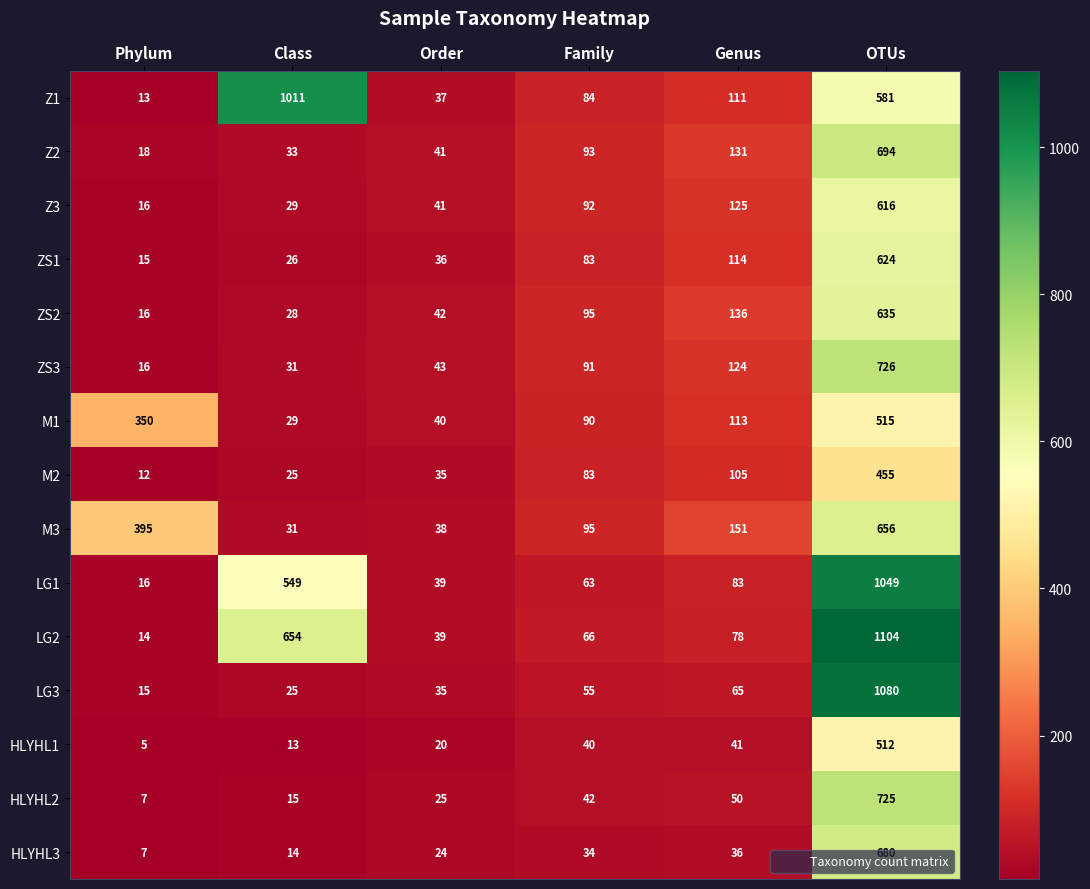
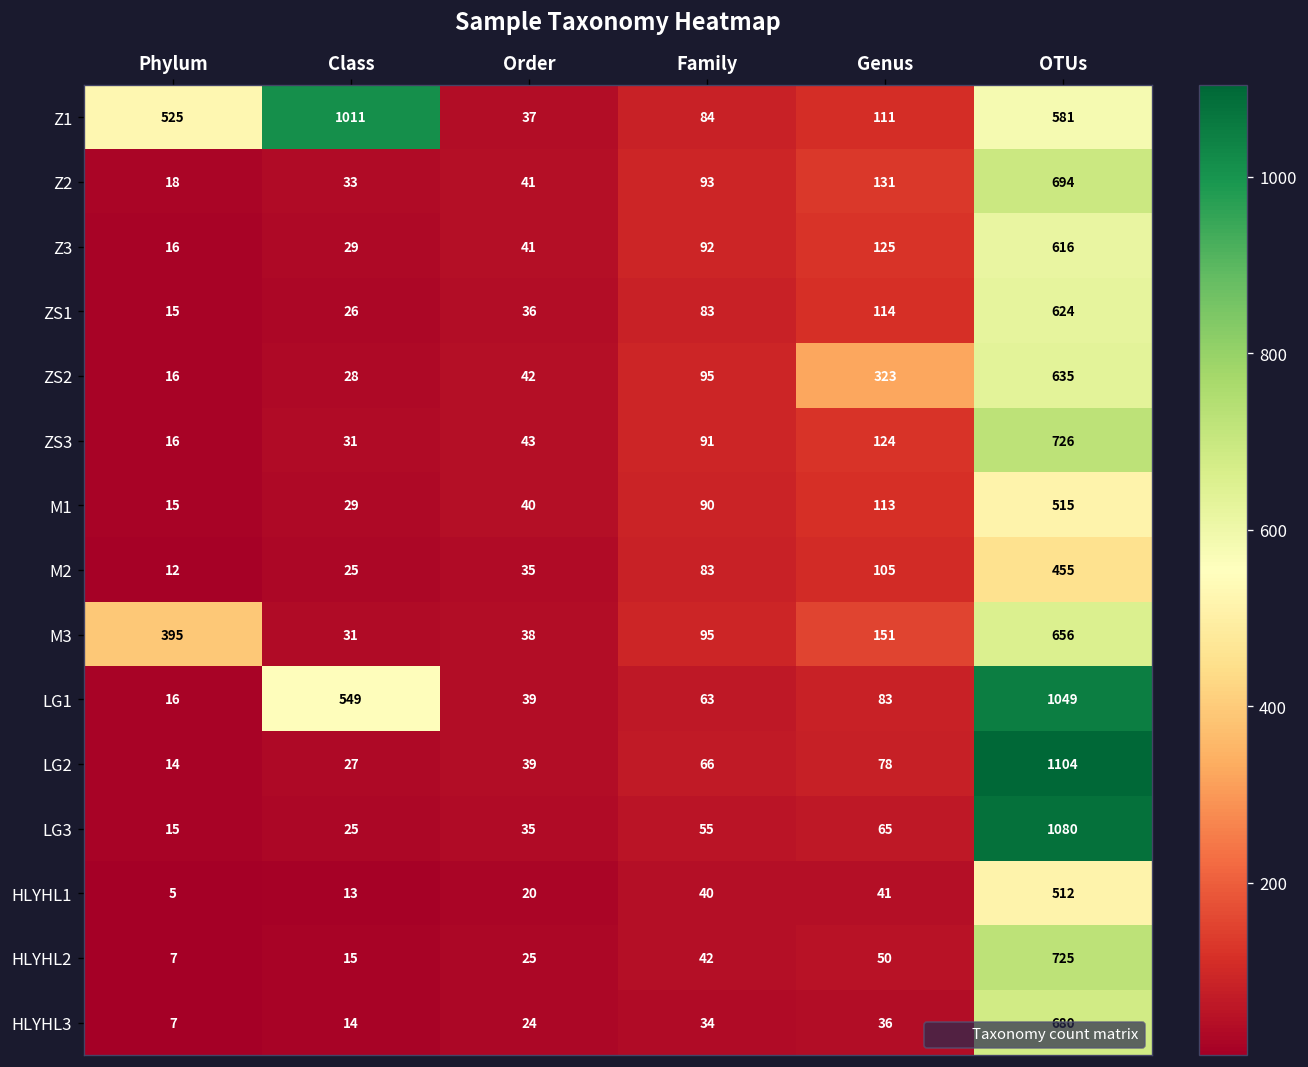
Z1, Phylum: 13 -> 525
ZS2, Genus: 136 -> 323
M1, Phylum: 350 -> 15
LG2, Class: 654 -> 27
